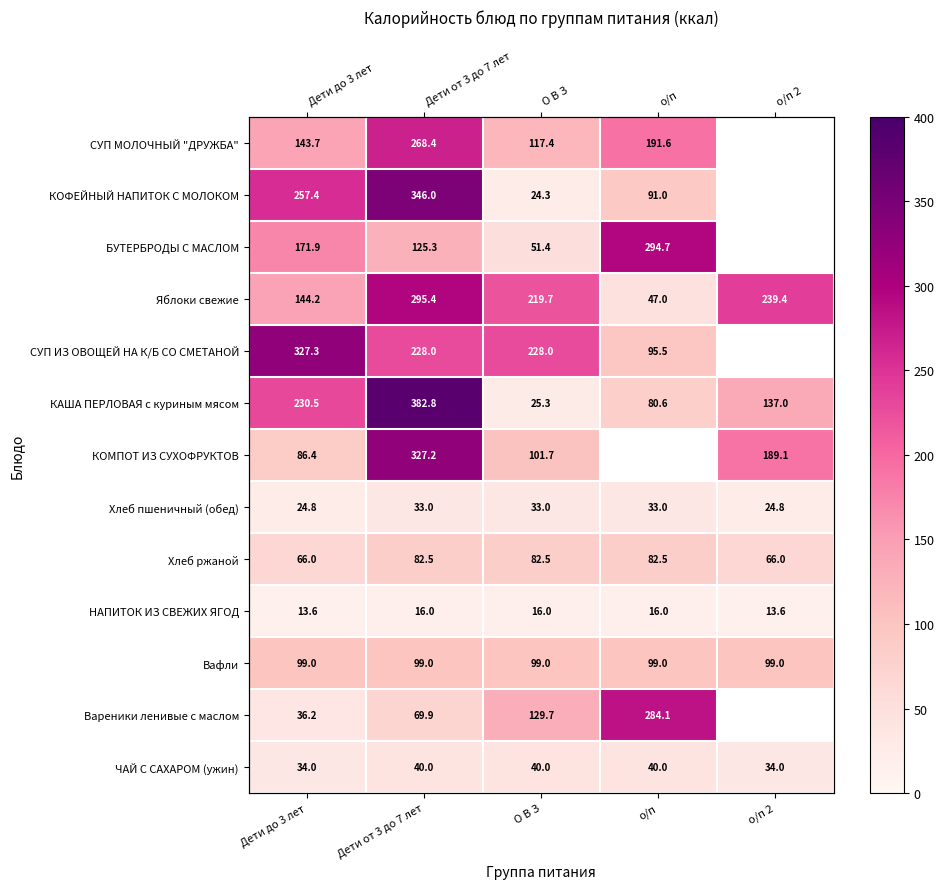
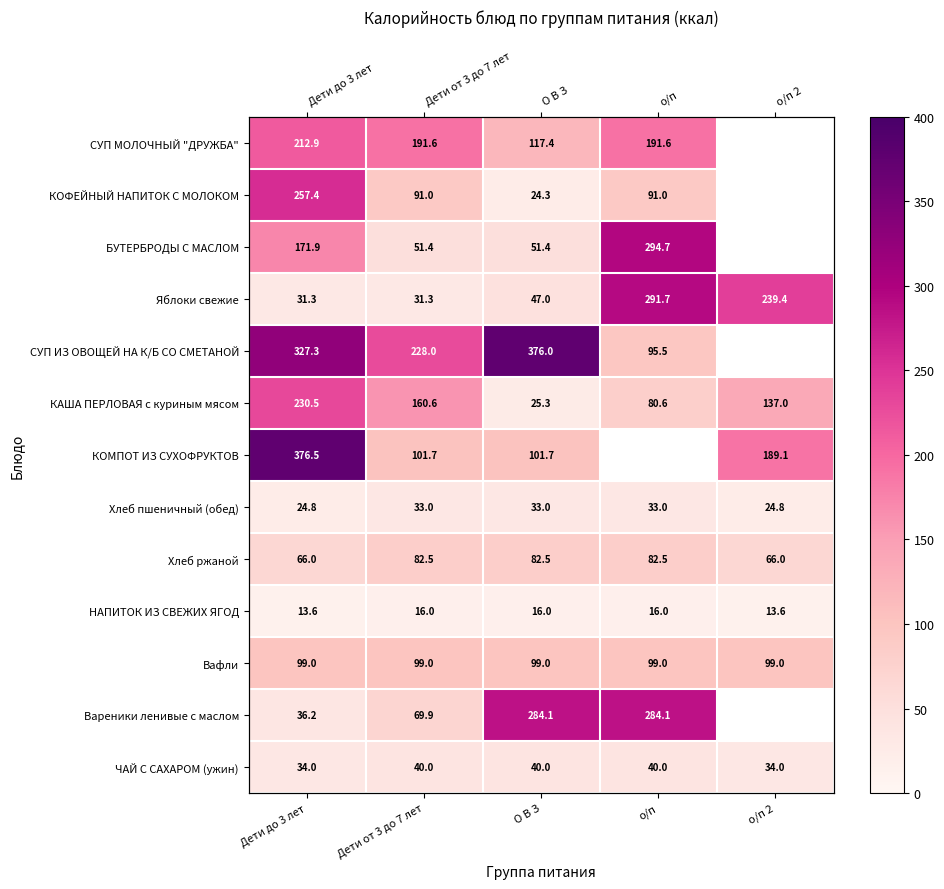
СУП МОЛОЧНЫЙ "ДРУЖБА", Дети до 3 лет: 143.7 -> 212.9
СУП МОЛОЧНЫЙ "ДРУЖБА", Дети от 3 до 7 лет: 268.4 -> 191.6
КОФЕЙНЫЙ НАПИТОК С МОЛОКОМ, Дети от 3 до 7 лет: 346.0 -> 91.0
БУТЕРБРОДЫ С МАСЛОМ, Дети от 3 до 7 лет: 125.3 -> 51.4
Яблоки свежие, Дети до 3 лет: 144.2 -> 31.3
Яблоки свежие, Дети от 3 до 7 лет: 295.4 -> 31.3
Яблоки свежие, О В З: 219.7 -> 47.0
Яблоки свежие, о/п: 47.0 -> 291.7
СУП ИЗ ОВОЩЕЙ НА К/Б СО СМЕТАНОЙ, О В З: 228.0 -> 376.0
КАША ПЕРЛОВАЯ с куриным мясом, Дети от 3 до 7 лет: 382.8 -> 160.6
КОМПОТ ИЗ СУХОФРУКТОВ, Дети до 3 лет: 86.4 -> 376.5
КОМПОТ ИЗ СУХОФРУКТОВ, Дети от 3 до 7 лет: 327.2 -> 101.7
Вареники ленивые с маслом, О В З: 129.7 -> 284.1
